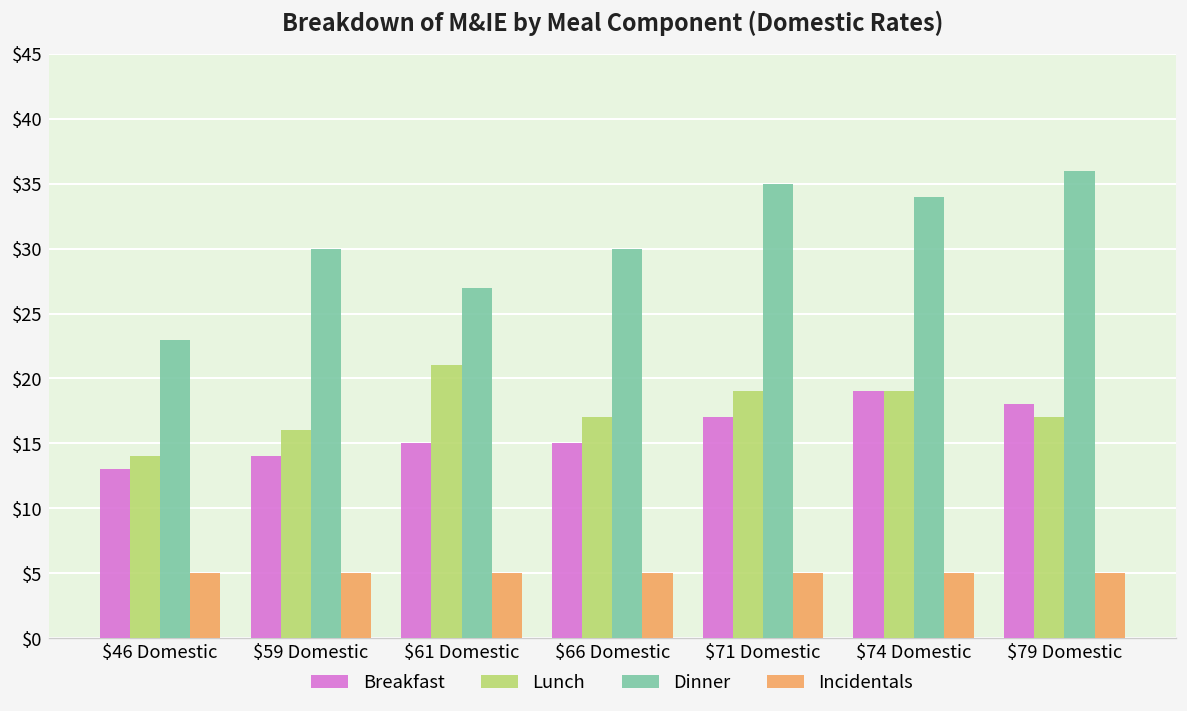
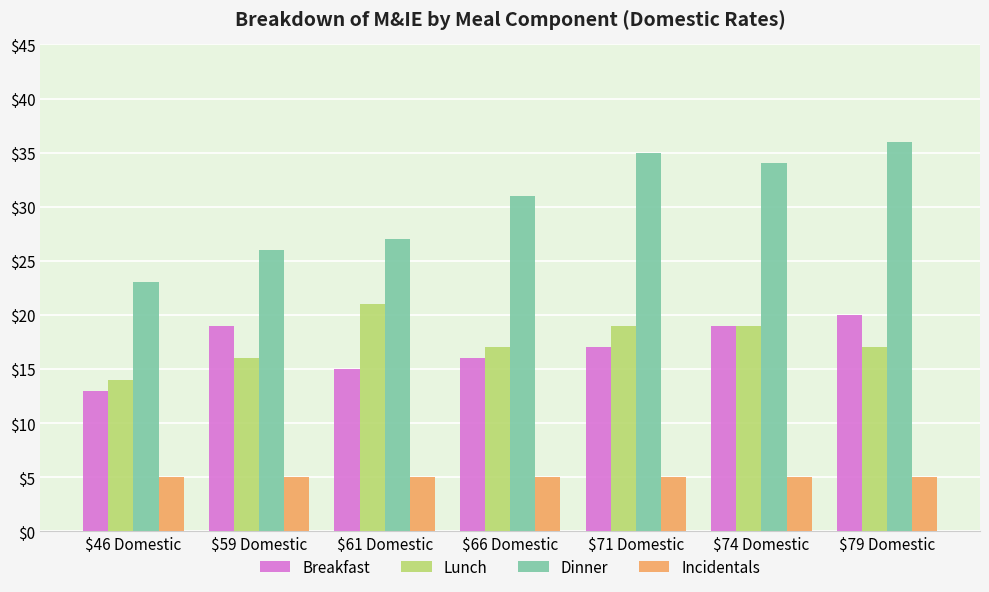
Breakfast, $59 Domestic: $14 -> $19
Dinner, $59 Domestic: $30 -> $26
Breakfast, $66 Domestic: $15 -> $16
Dinner, $66 Domestic: $30 -> $31
Breakfast, $79 Domestic: $18 -> $20
